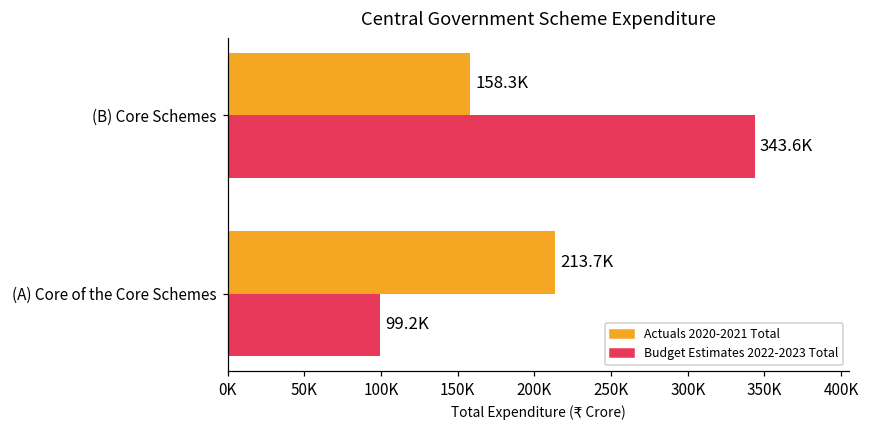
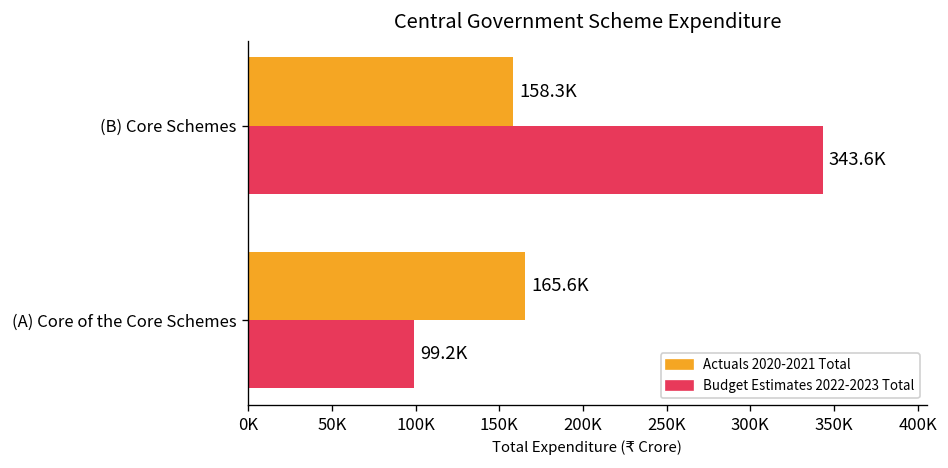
Actuals 2020-2021 Total, (A) Core of the Core Schemes: 213.7K -> 165.6K
